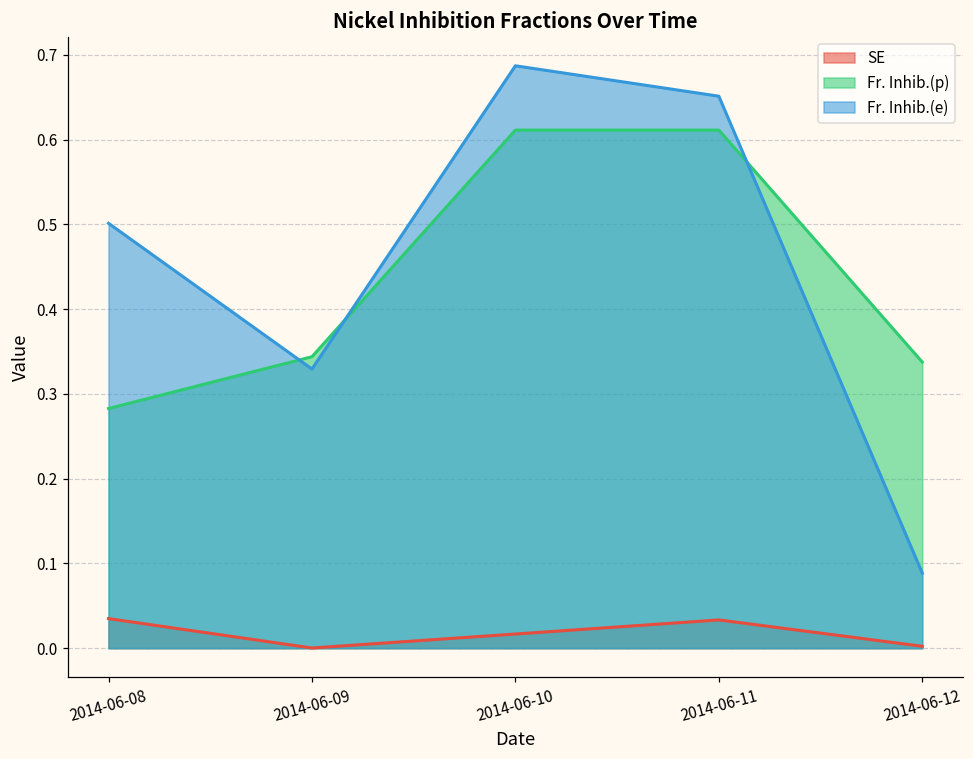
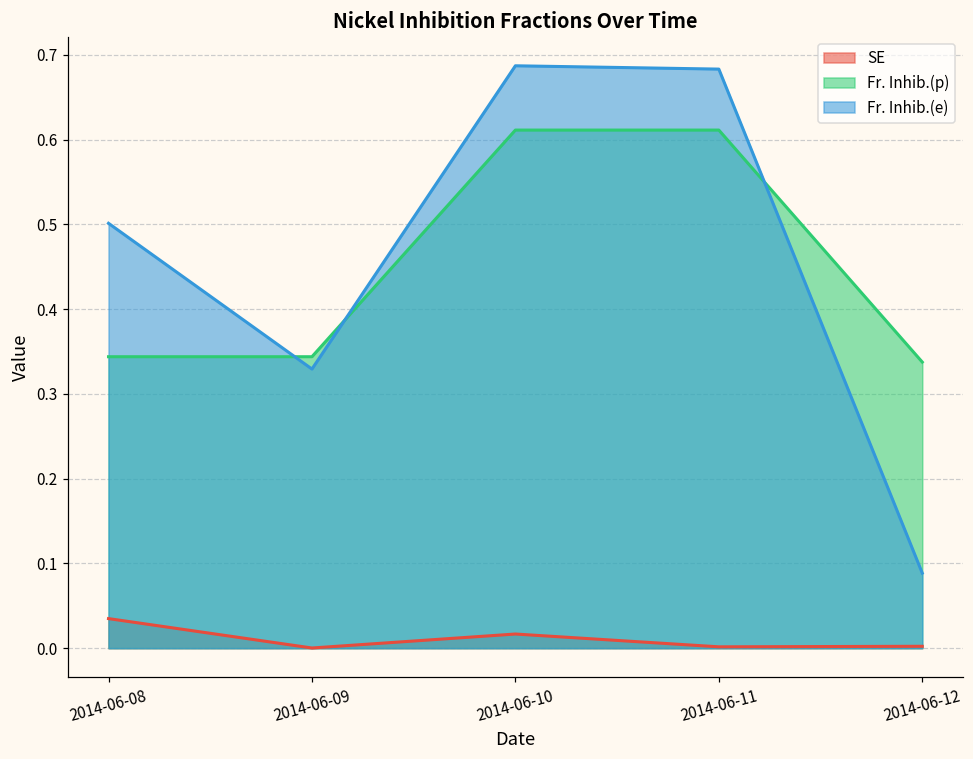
Fr. Inhib.(p), 2014-06-08: 0.28 -> 0.34
SE, 2014-06-11: 0.03 -> 0.00
Fr. Inhib.(e), 2014-06-11: 0.65 -> 0.68
